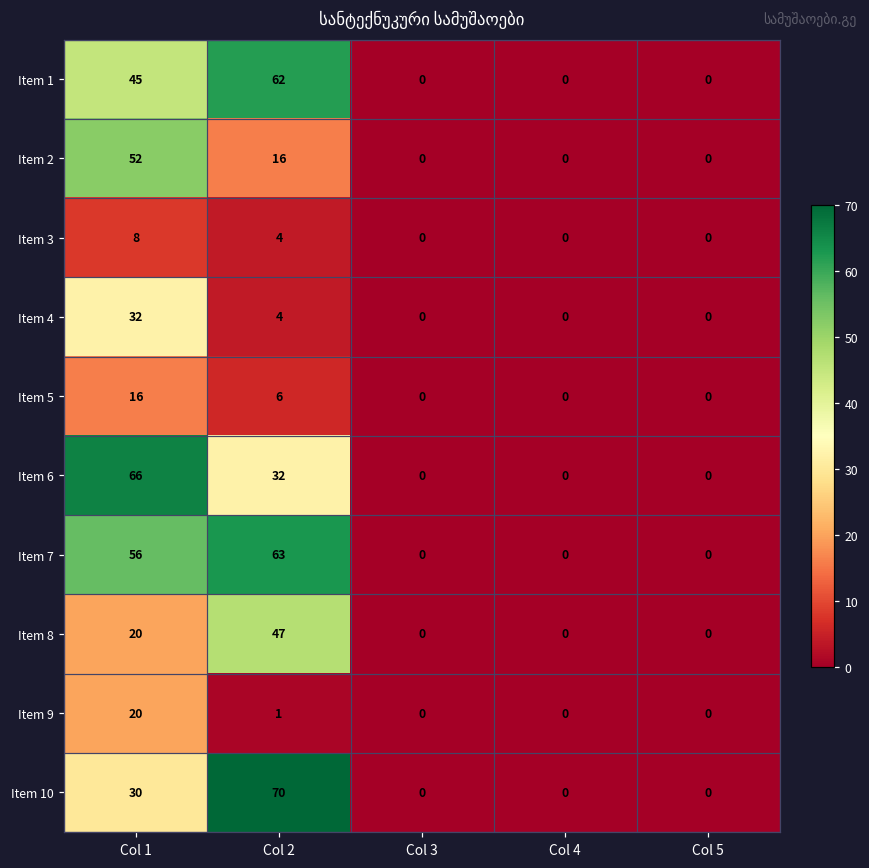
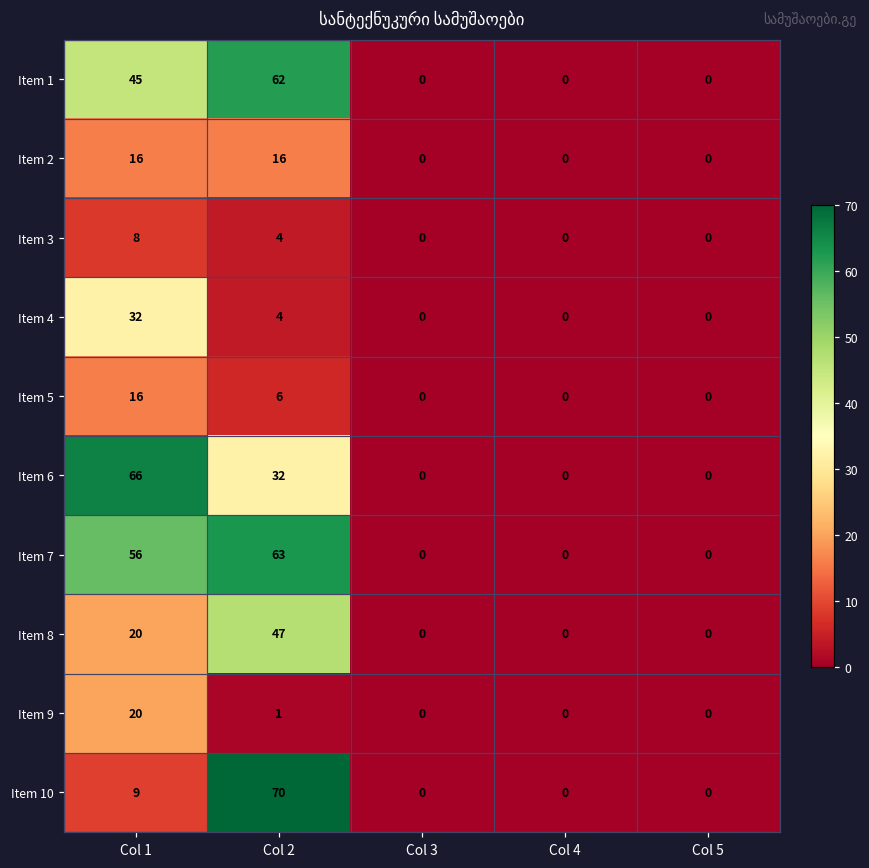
Item 2, Col 1: 52 -> 16
Item 10, Col 1: 30 -> 9
